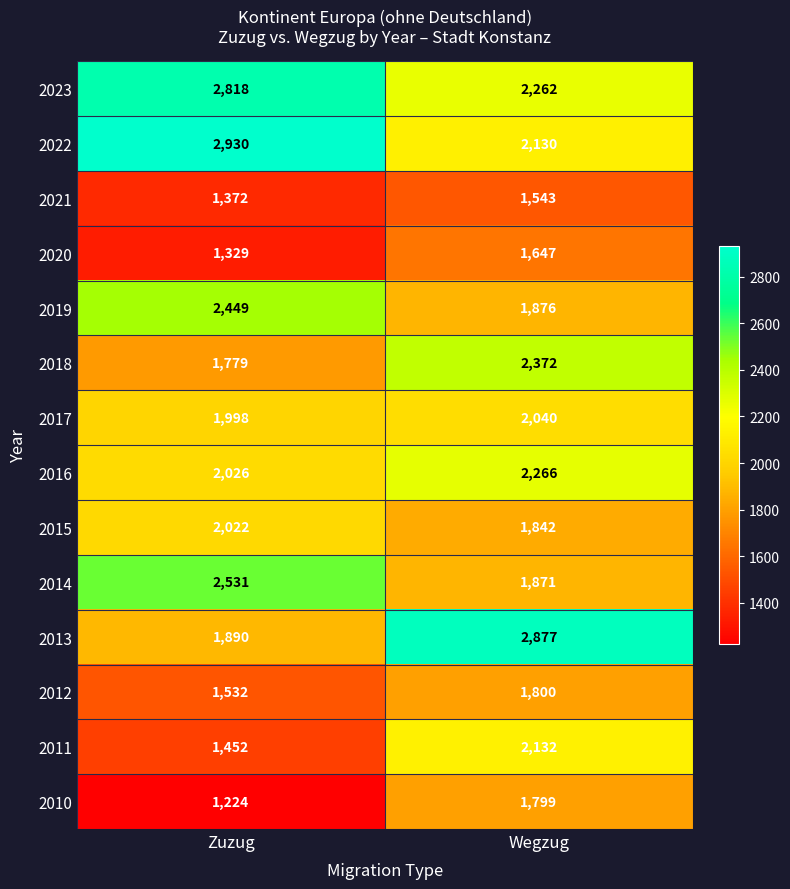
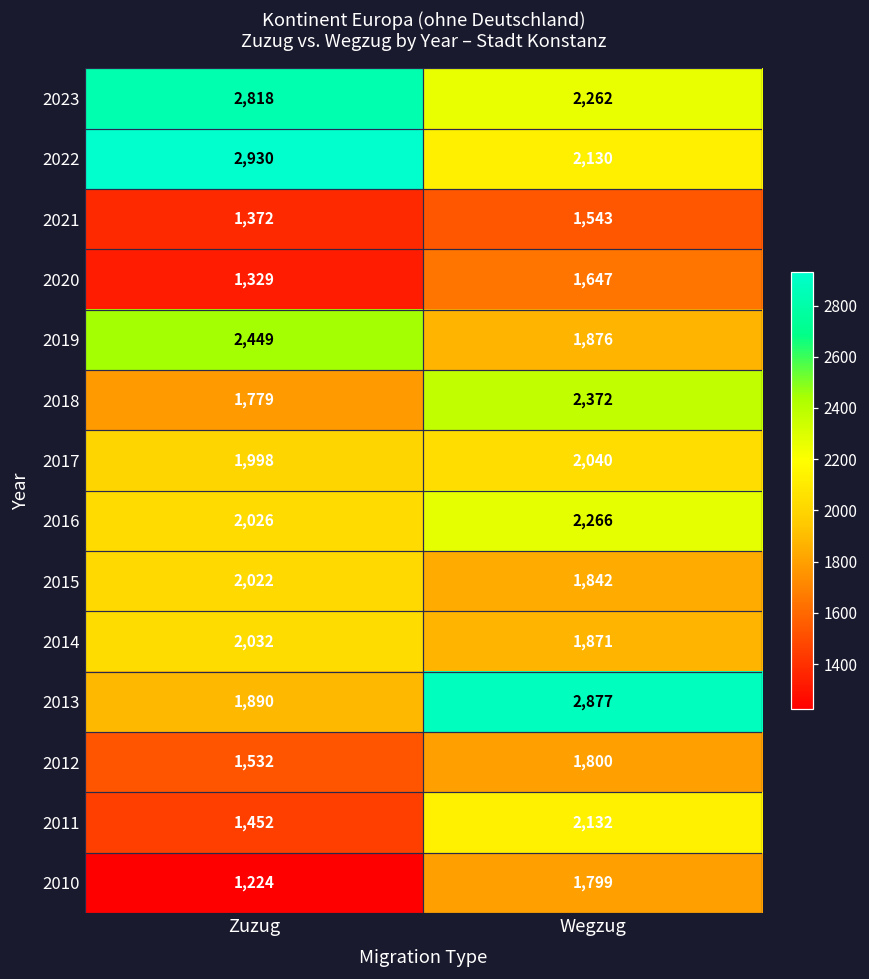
2014, Zuzug: 2,531 -> 2,032
